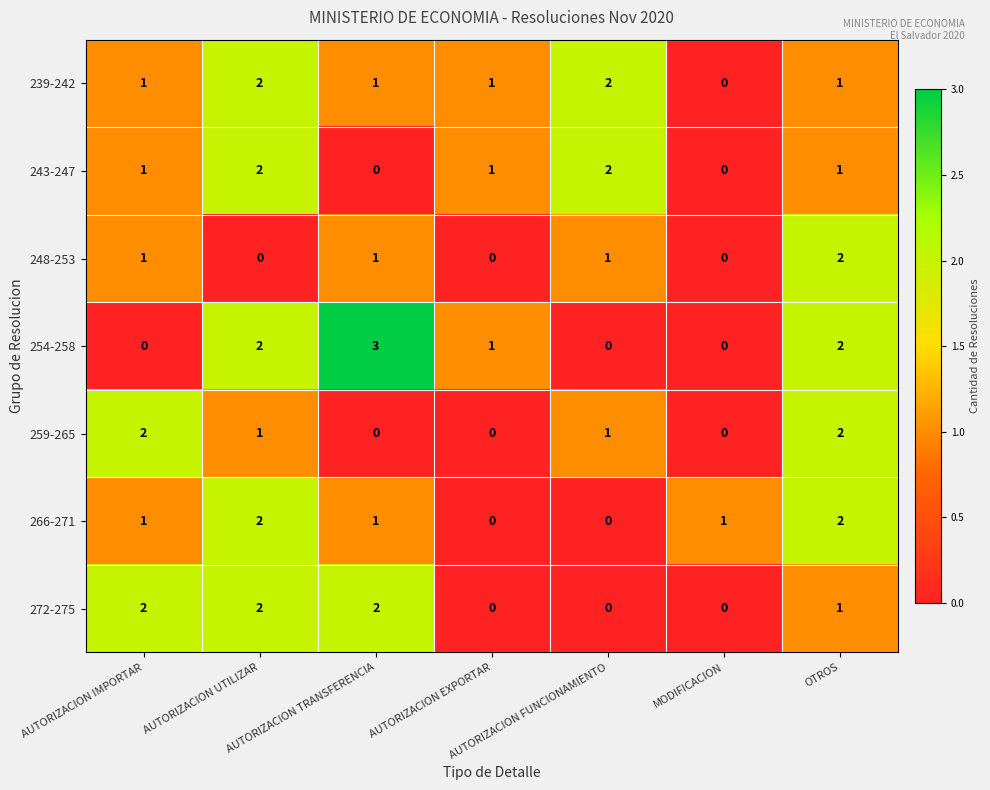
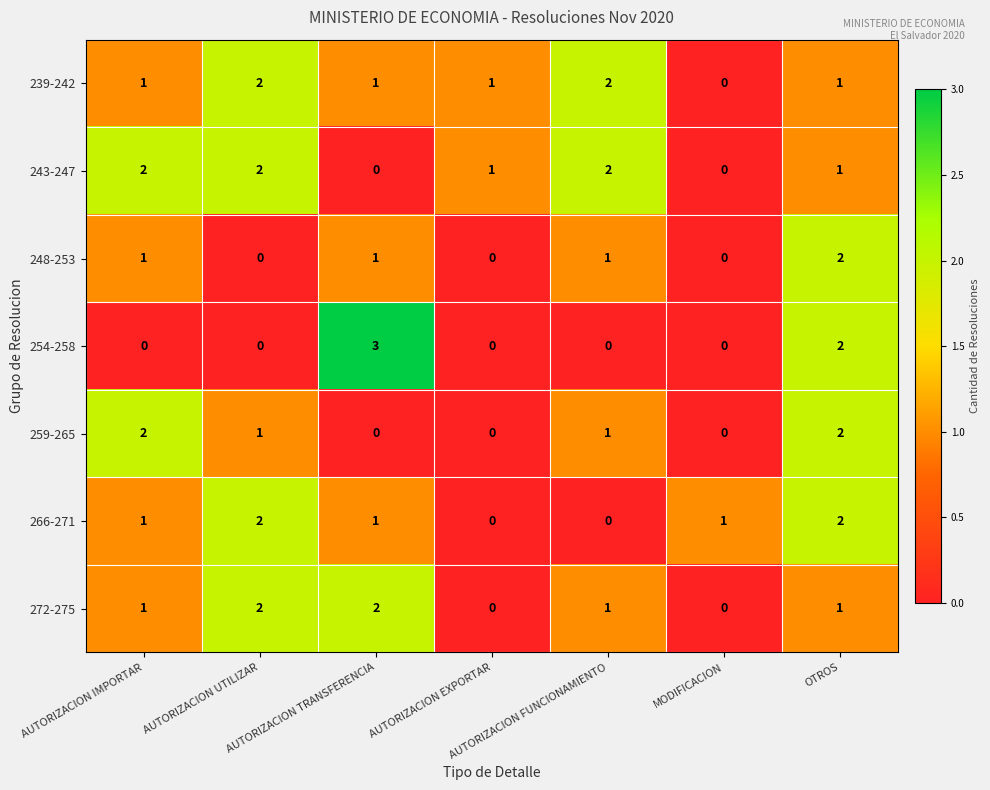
243-247, AUTORIZACION IMPORTAR: 1 -> 2
254-258, AUTORIZACION UTILIZAR: 2 -> 0
254-258, AUTORIZACION EXPORTAR: 1 -> 0
272-275, AUTORIZACION IMPORTAR: 2 -> 1
272-275, AUTORIZACION FUNCIONAMIENTO: 0 -> 1
